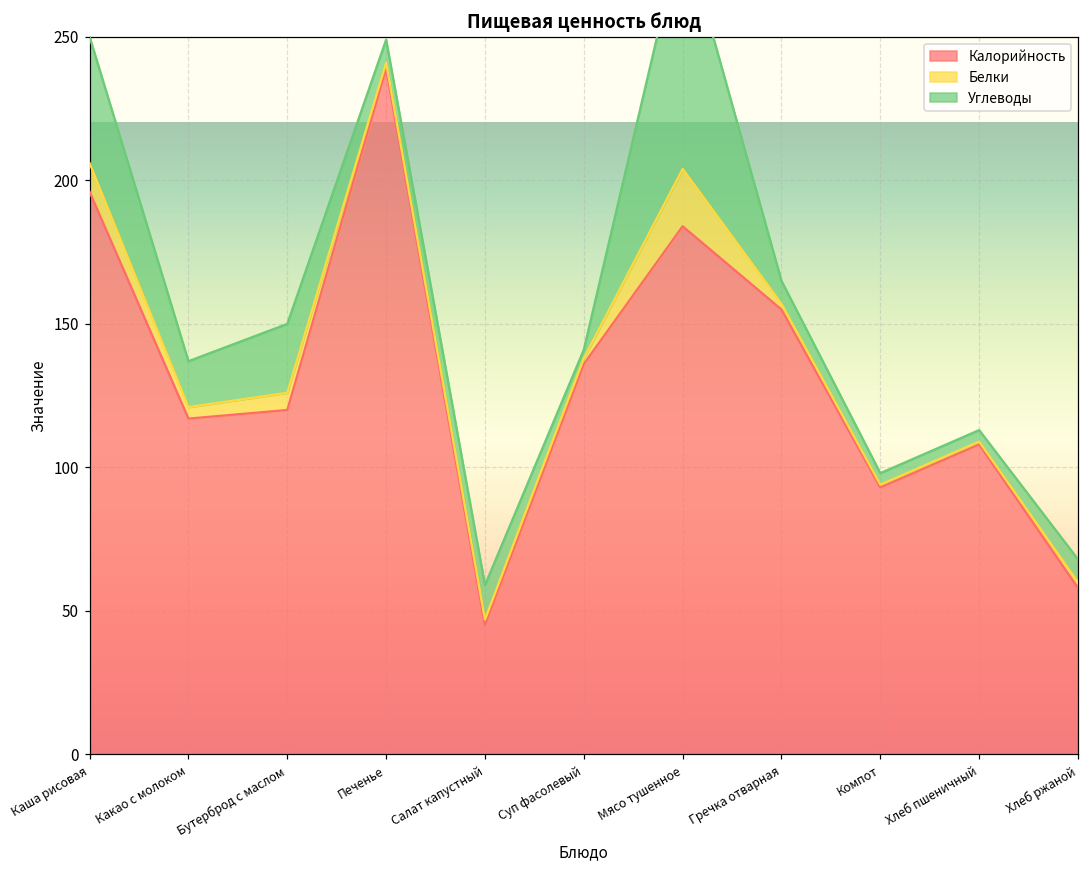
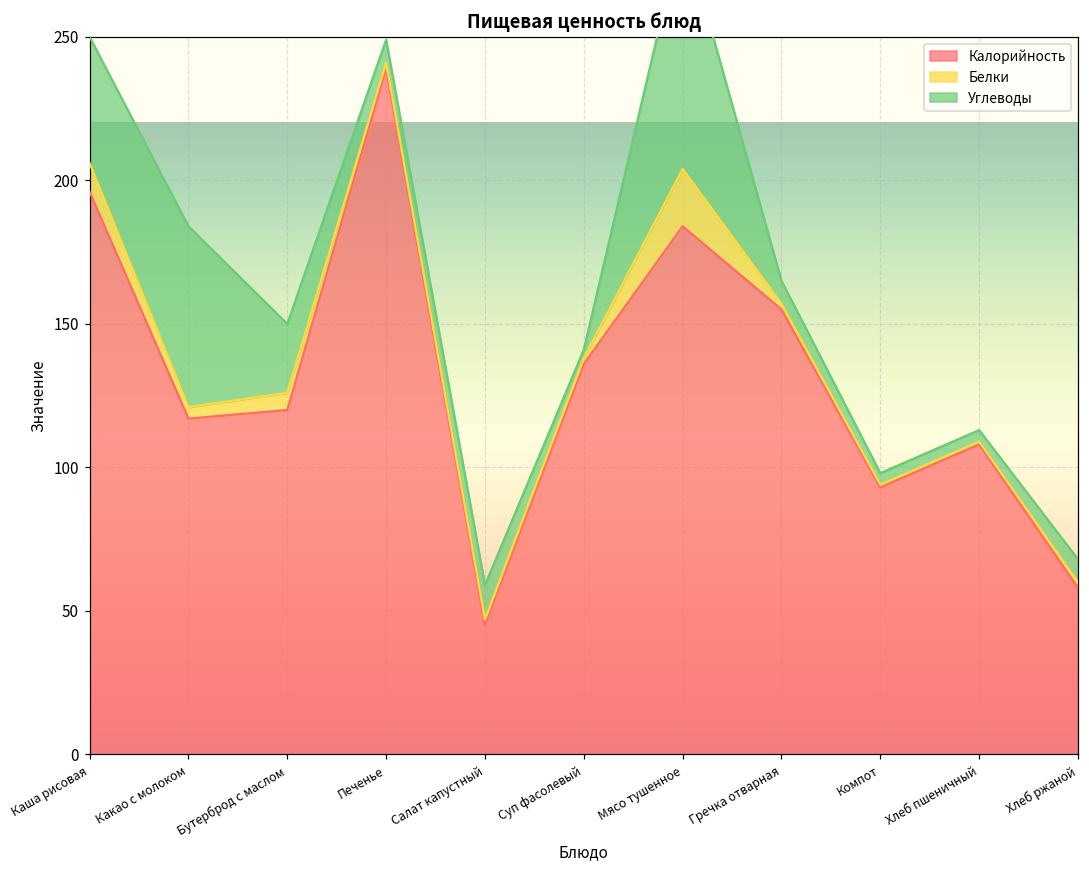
Углеводы, Какао с молоком: 16 -> 63
